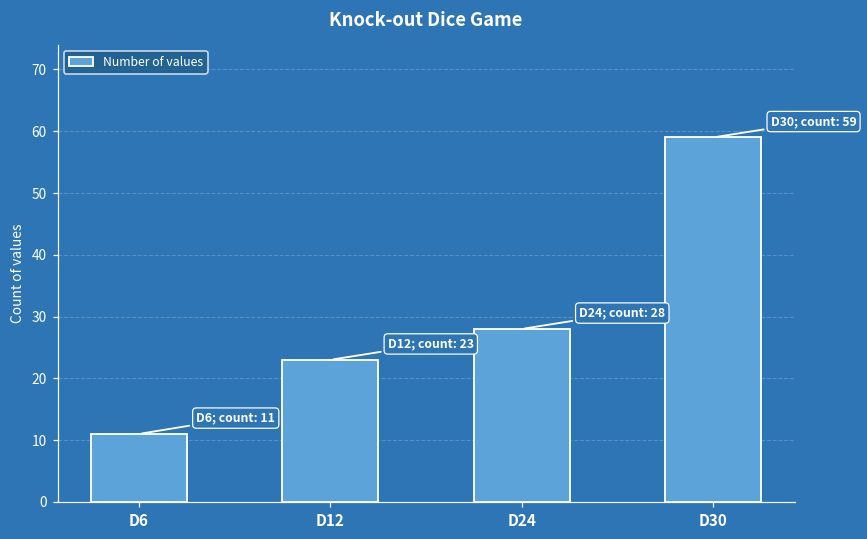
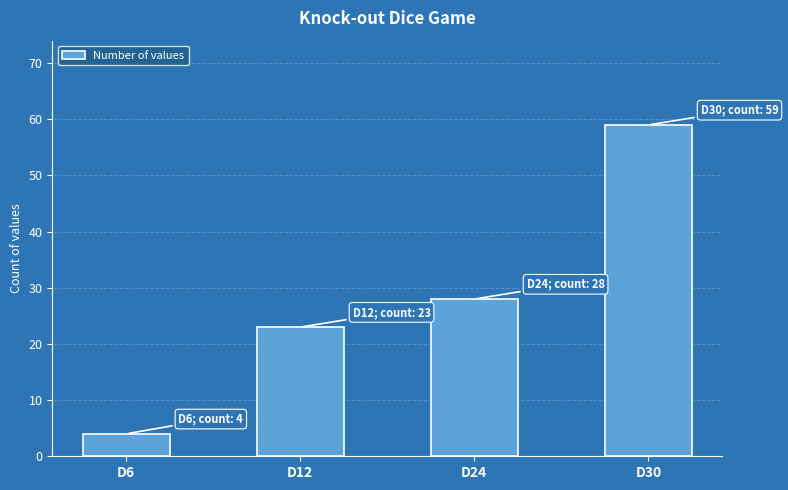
D6: 11 -> 4
